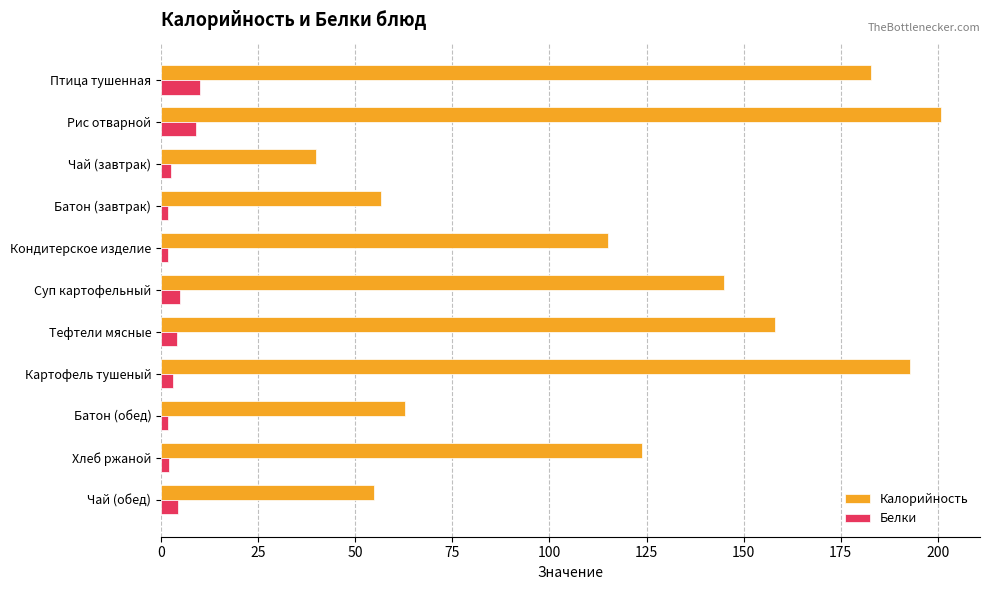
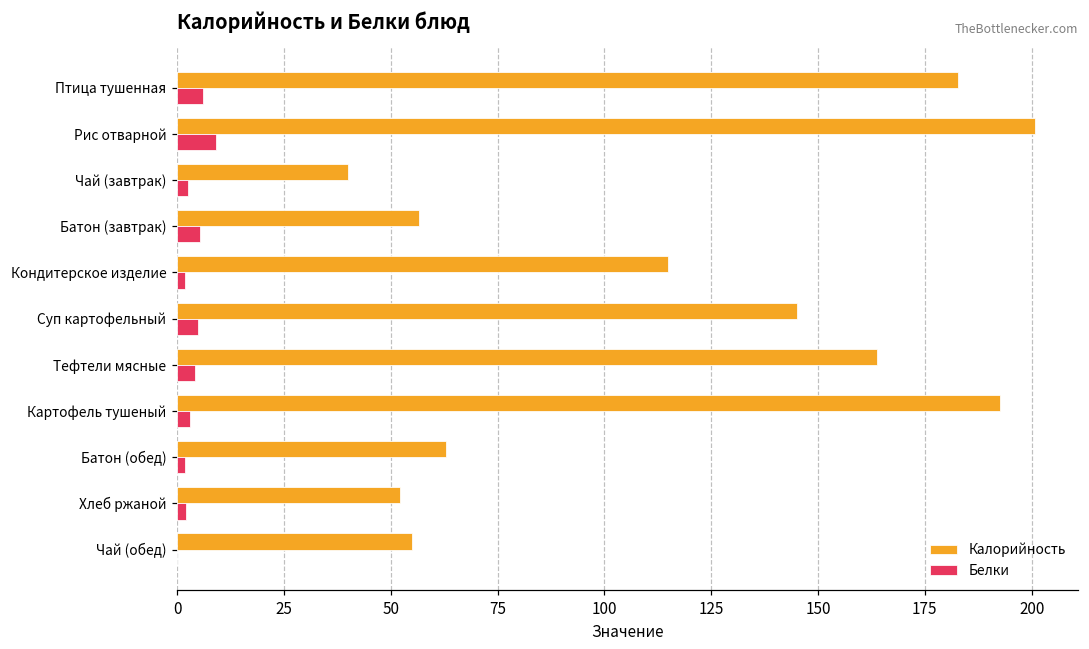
Белки, Птица тушенная: 10 -> 6
Белки, Батон (завтрак): 2 -> 5
Калорийность, Тефтели мясные: 158 -> 164
Калорийность, Хлеб ржаной: 124 -> 52
Белки, Чай (обед): 4 -> 0
